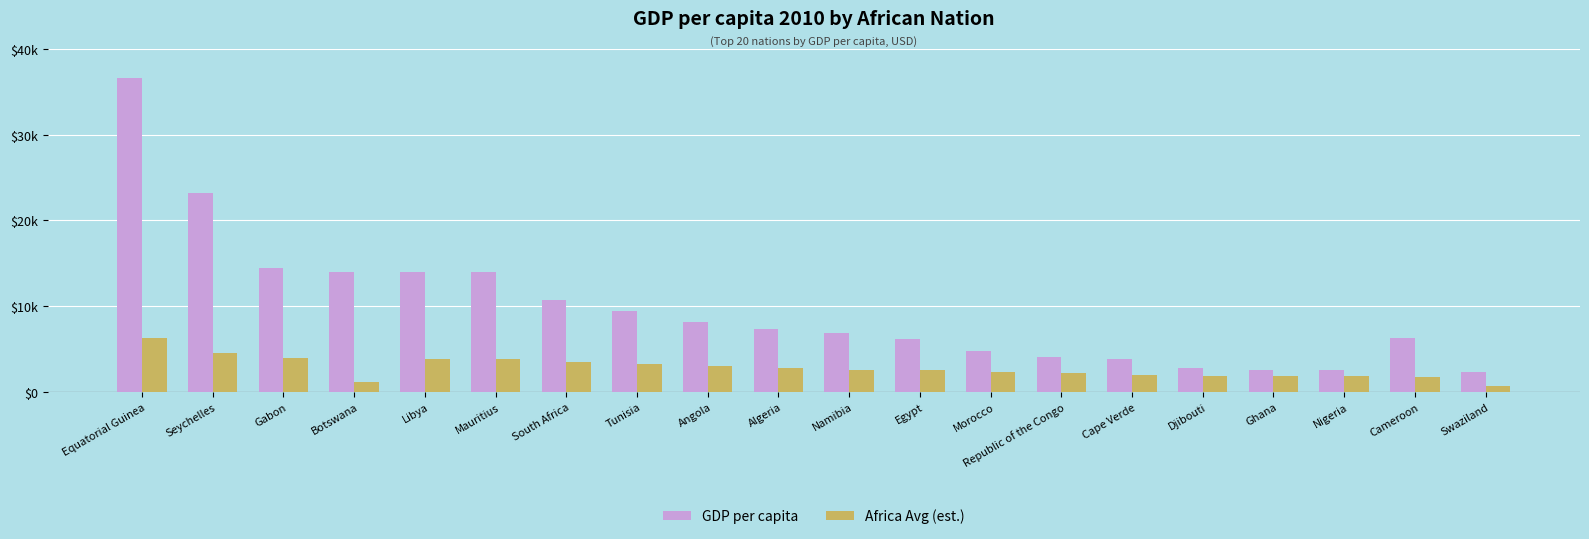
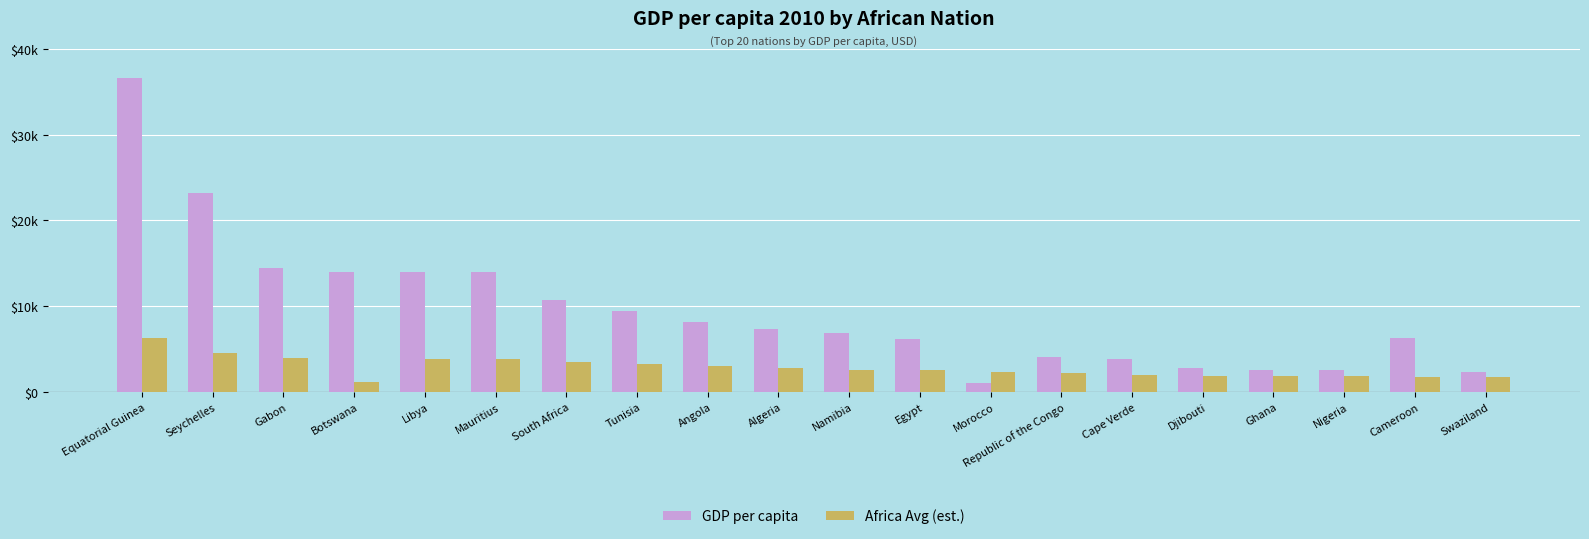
GDP per capita, Morocco: $5000 -> $1000
Africa Avg (est.), Swaziland: $1000 -> $2000
